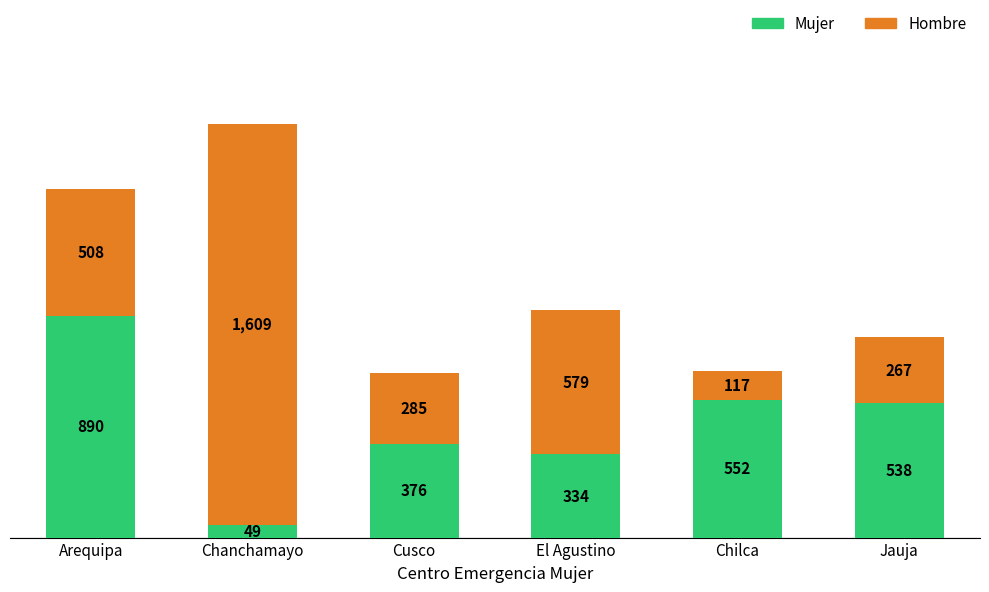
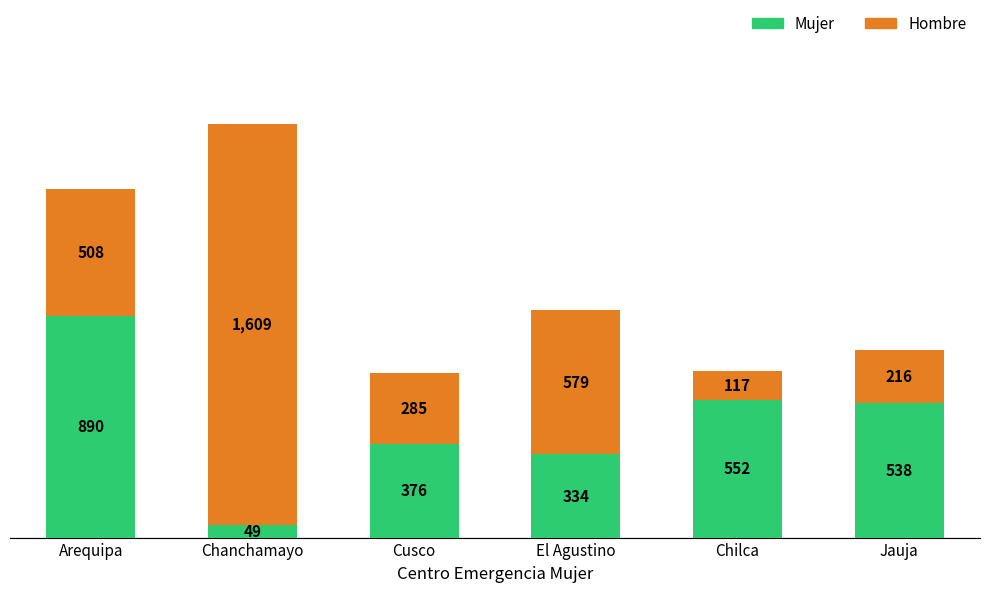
Hombre, Jauja: 267 -> 216
